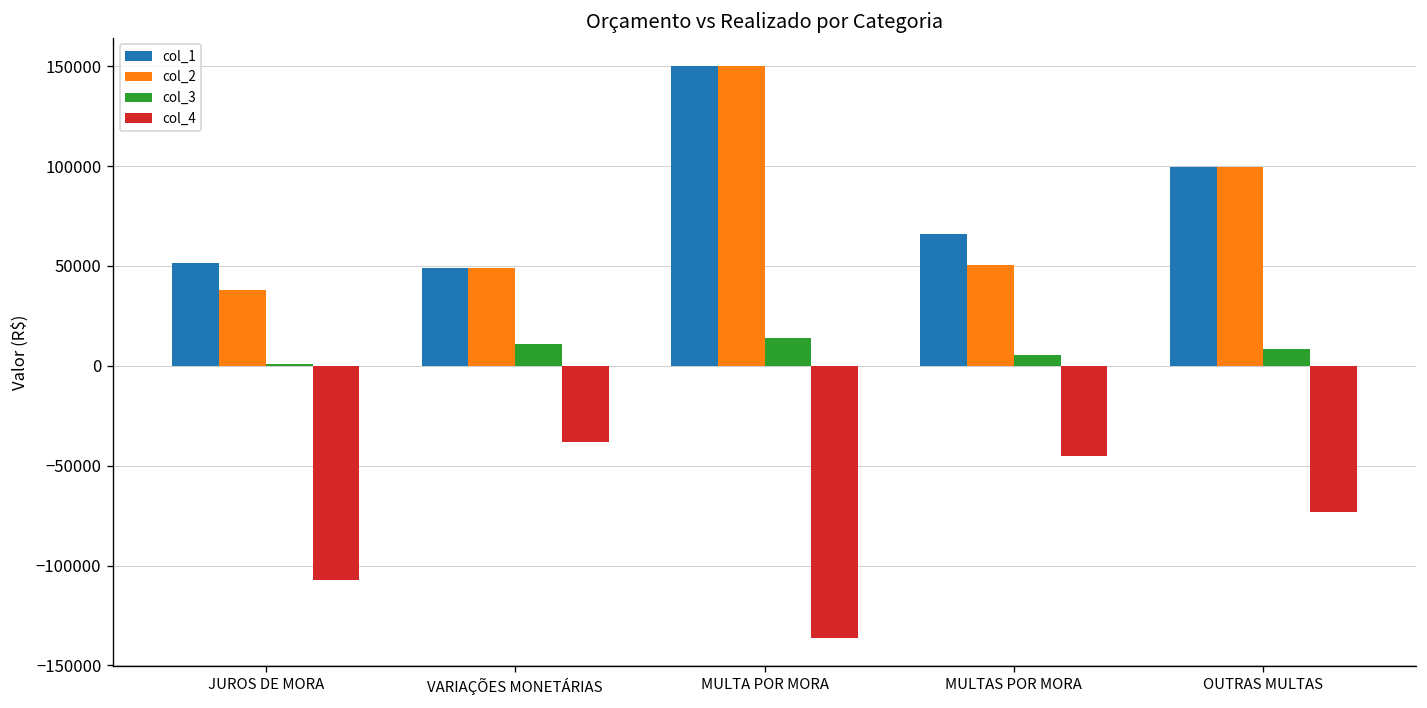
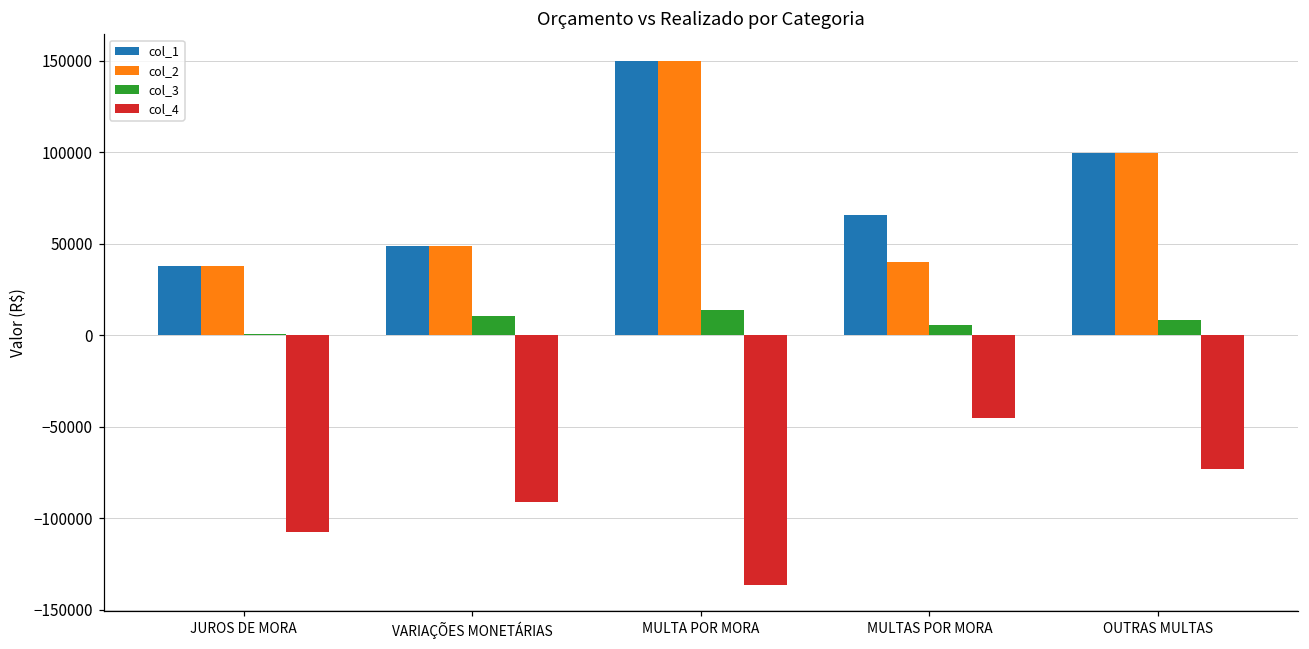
col_1, JUROS DE MORA: 51000 -> 38000
col_4, VARIAÇÕES MONETÁRIAS: -38000 -> -91000
col_2, MULTAS POR MORA: 51000 -> 40000
